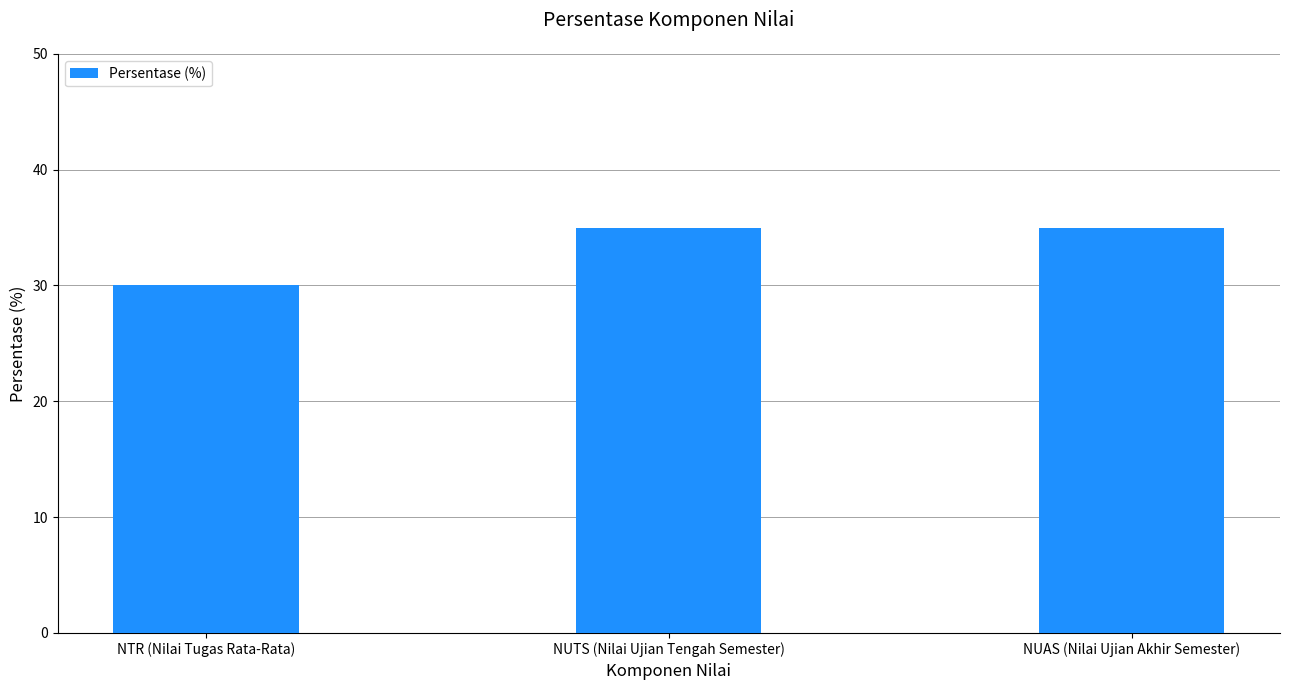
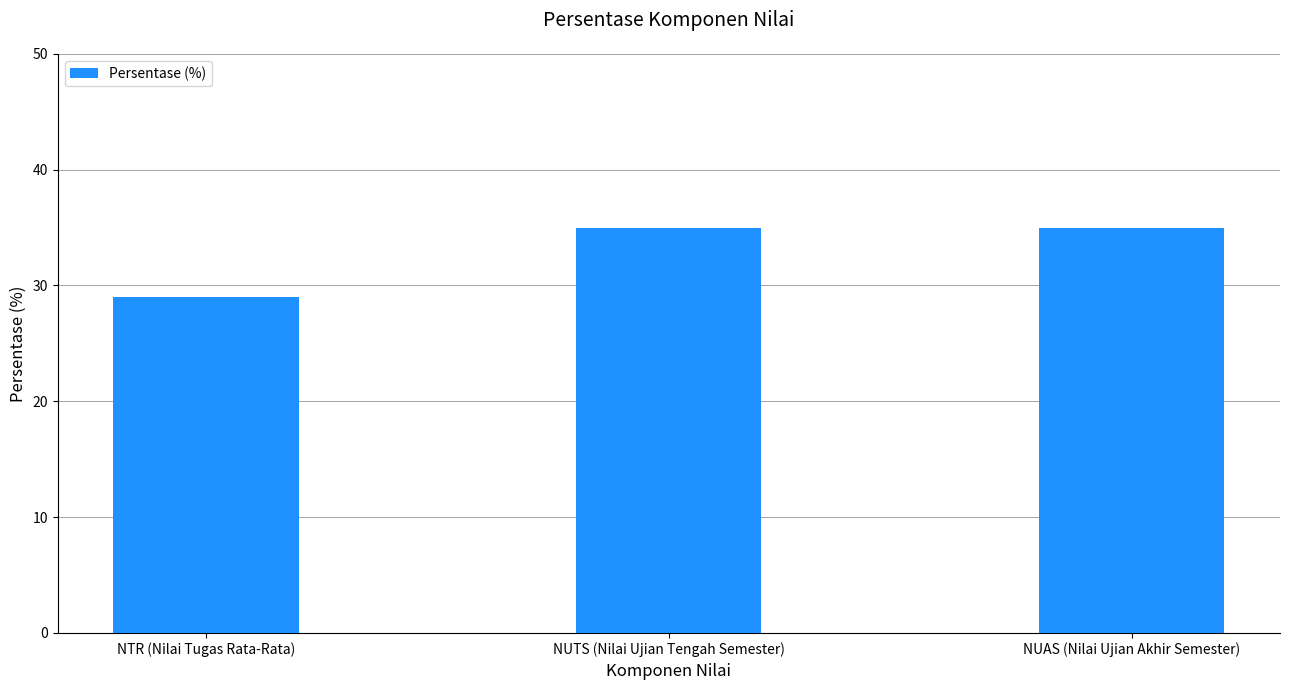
NTR (Nilai Tugas Rata-Rata): 30 -> 29
